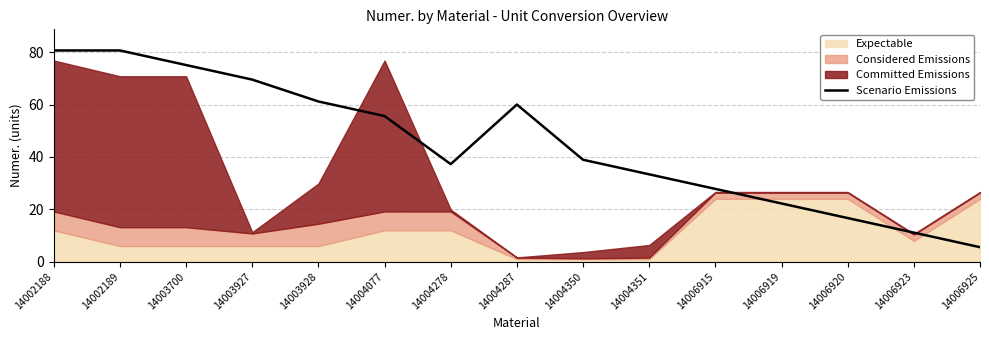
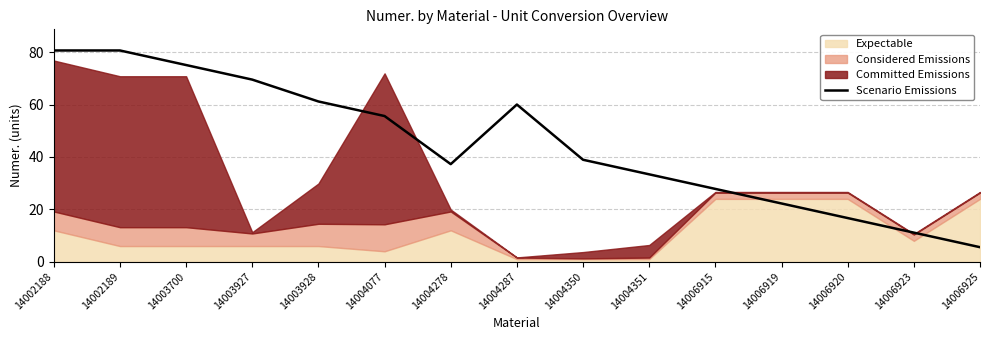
Expectable, 14004077: 12 -> 4
Considered Emissions, 14004077: 7 -> 10
